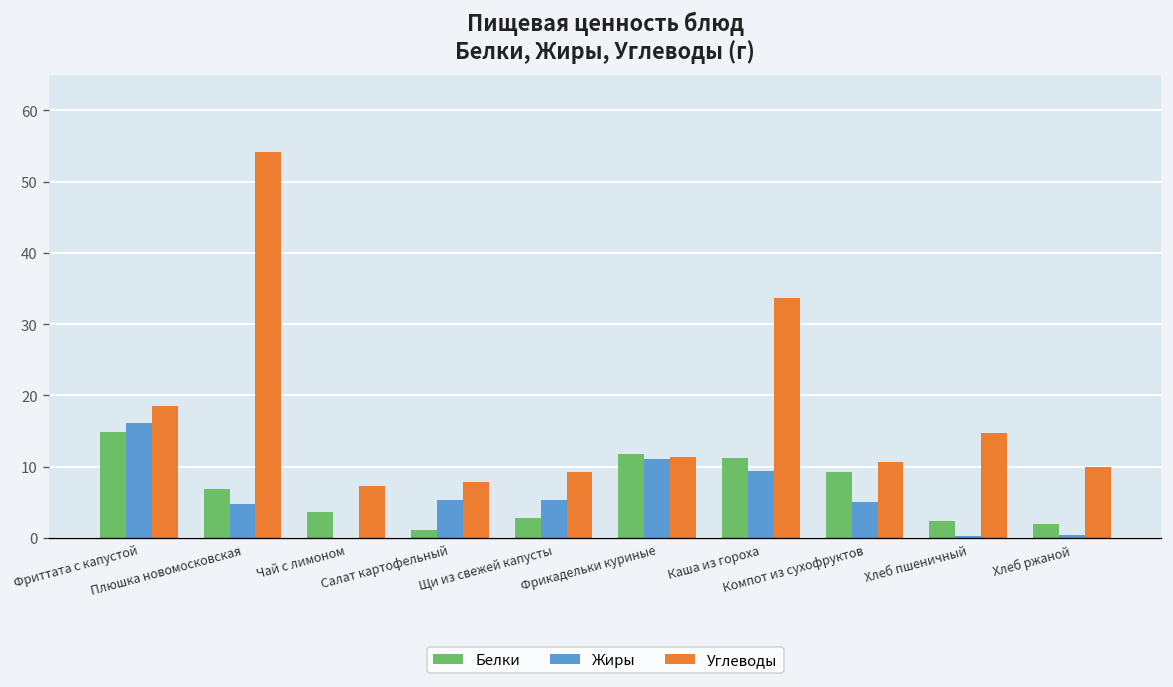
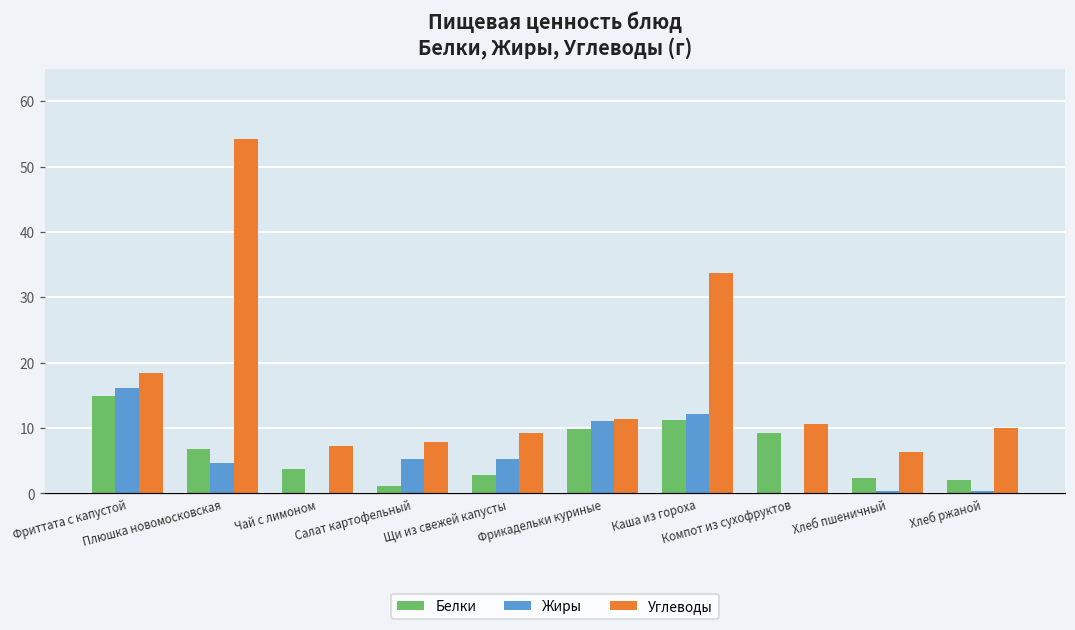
Белки, Фрикадельки куриные: 12 -> 10
Жиры, Каша из гороха: 9 -> 12
Жиры, Компот из сухофруктов: 5 -> 0
Углеводы, Хлеб пшеничный: 15 -> 6
